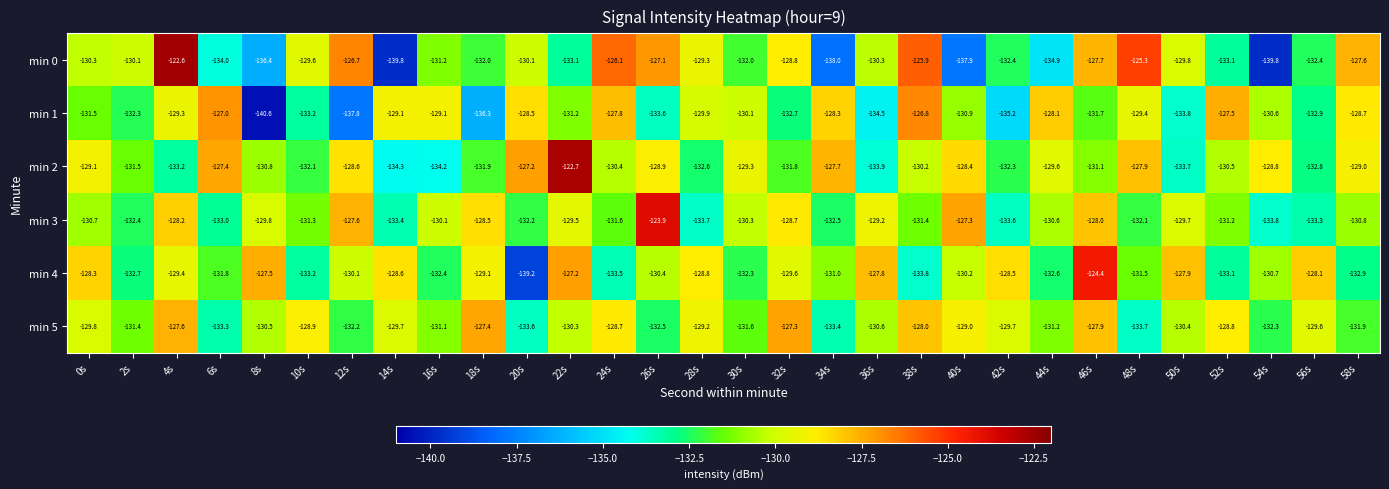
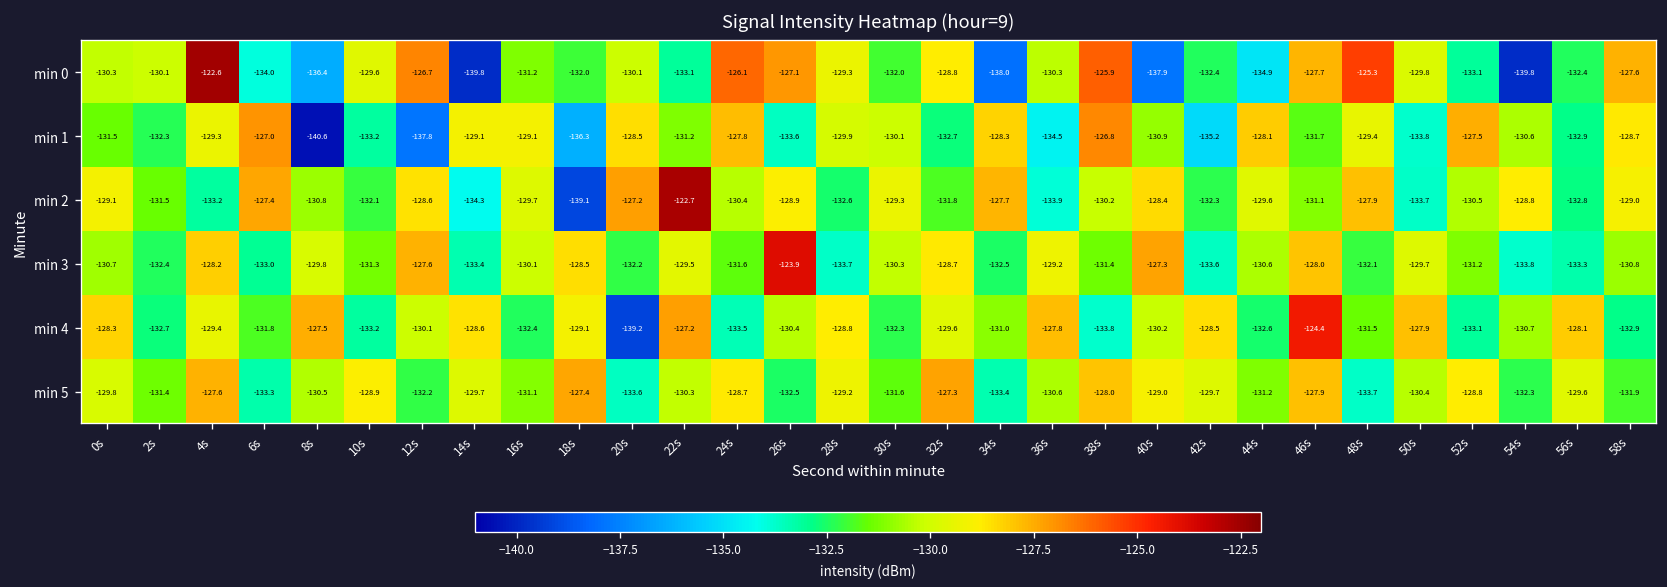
min 2, 16s: -134.2 -> -129.7
min 2, 18s: -131.9 -> -139.1
